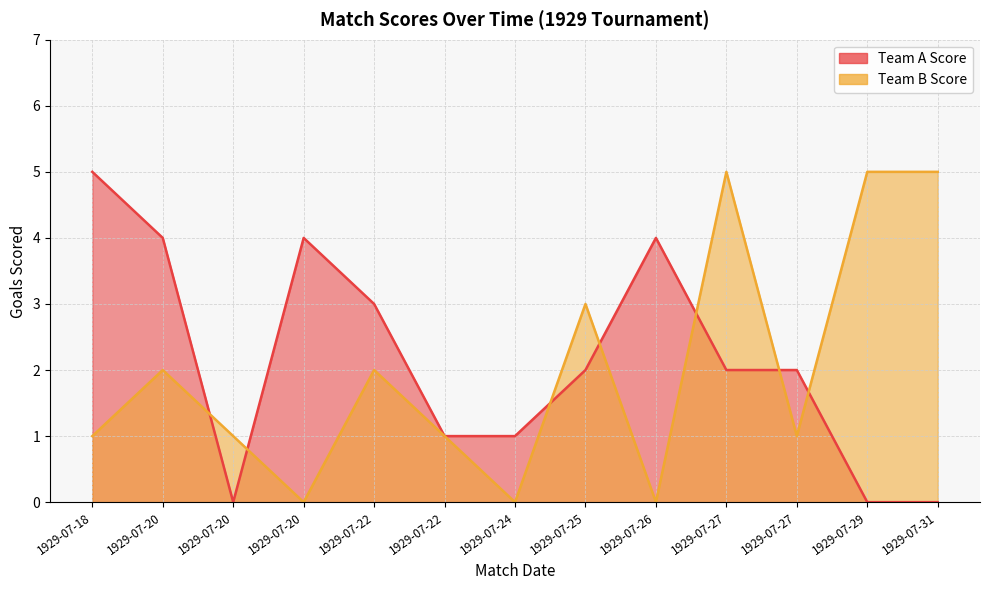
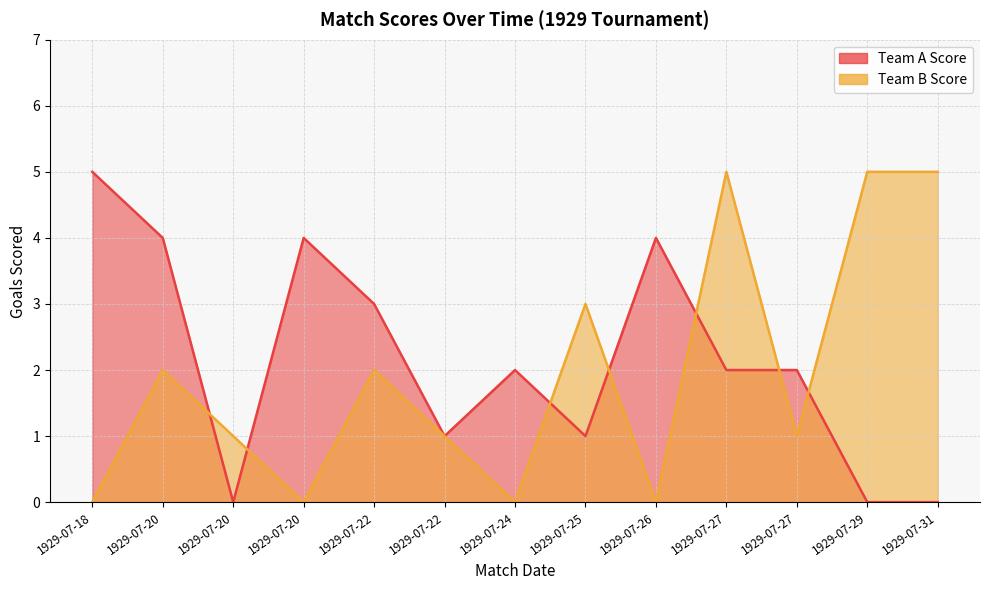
Team B Score, 1929-07-18: 1 -> 0
Team A Score, 1929-07-24: 1 -> 2
Team A Score, 1929-07-25: 2 -> 1
